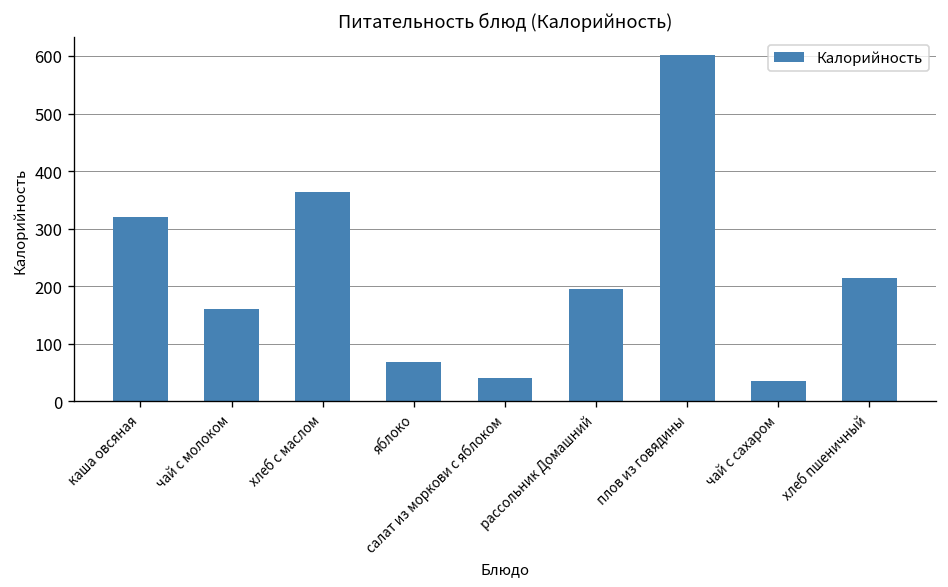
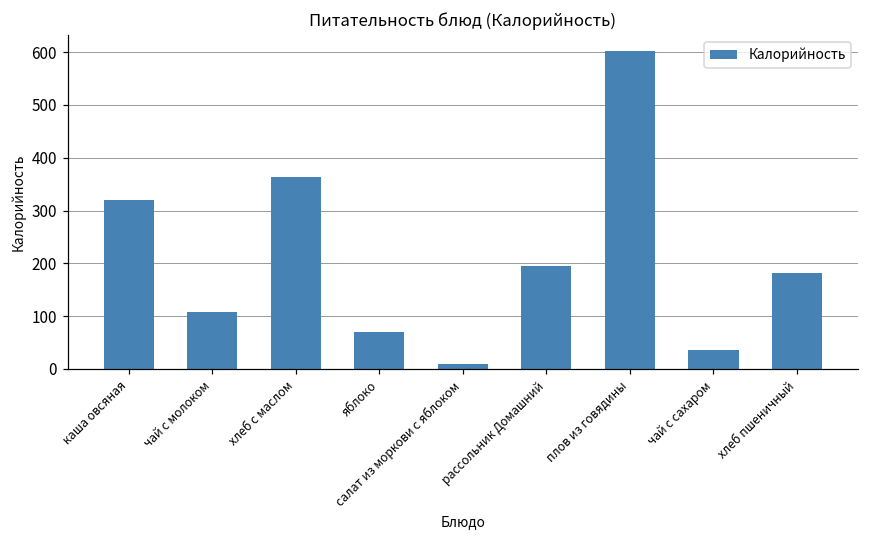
чай с молоком: 160 -> 110
салат из моркови с яблоком: 40 -> 10
хлеб пшеничный: 210 -> 180
